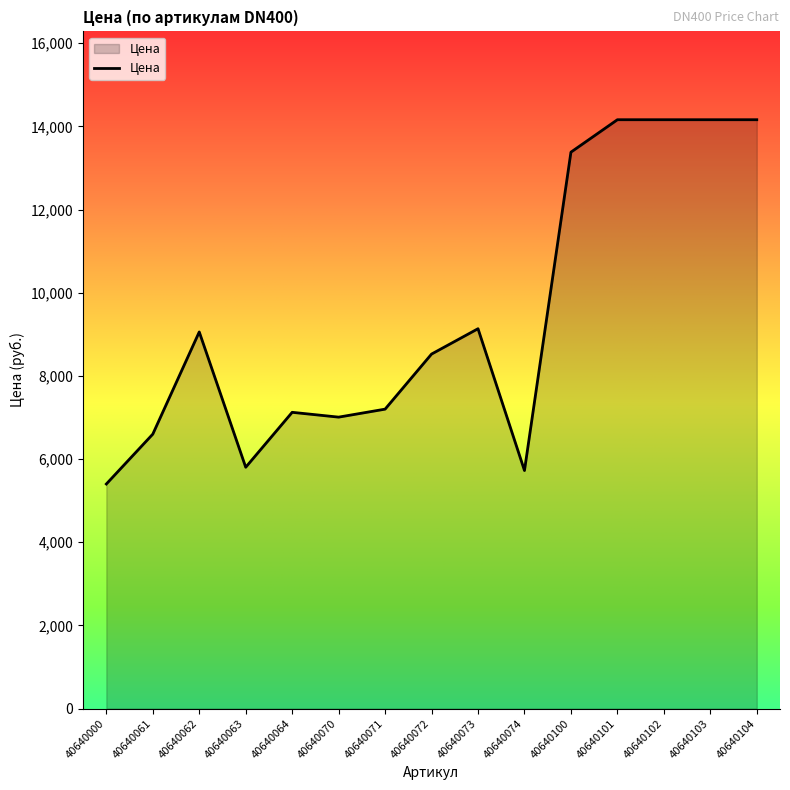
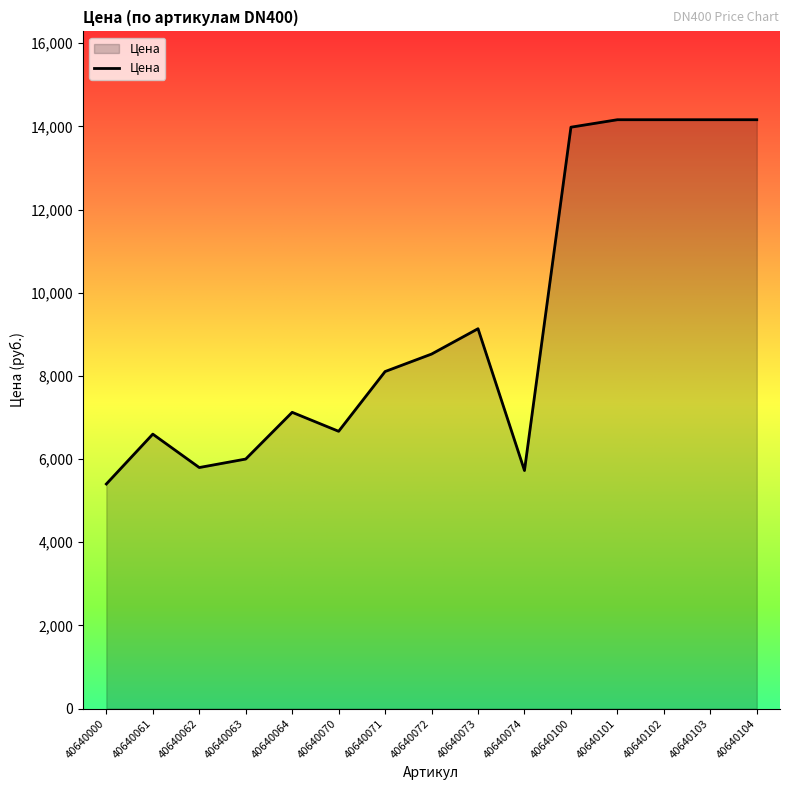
40640062: 9,100 -> 5,800
40640063: 5,800 -> 6,000
40640070: 7,000 -> 6,700
40640071: 7,200 -> 8,100
40640100: 13,400 -> 14,000
